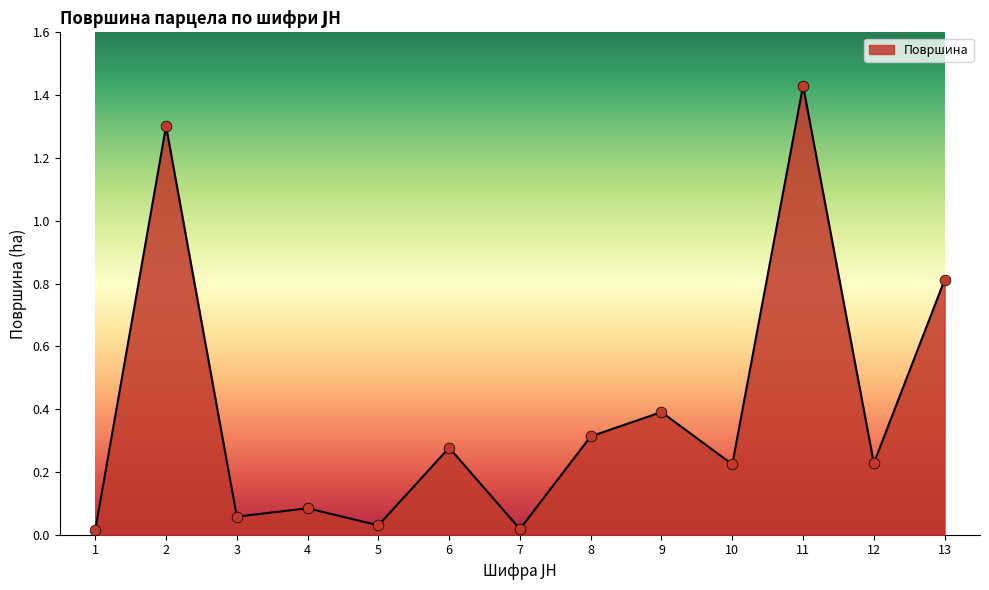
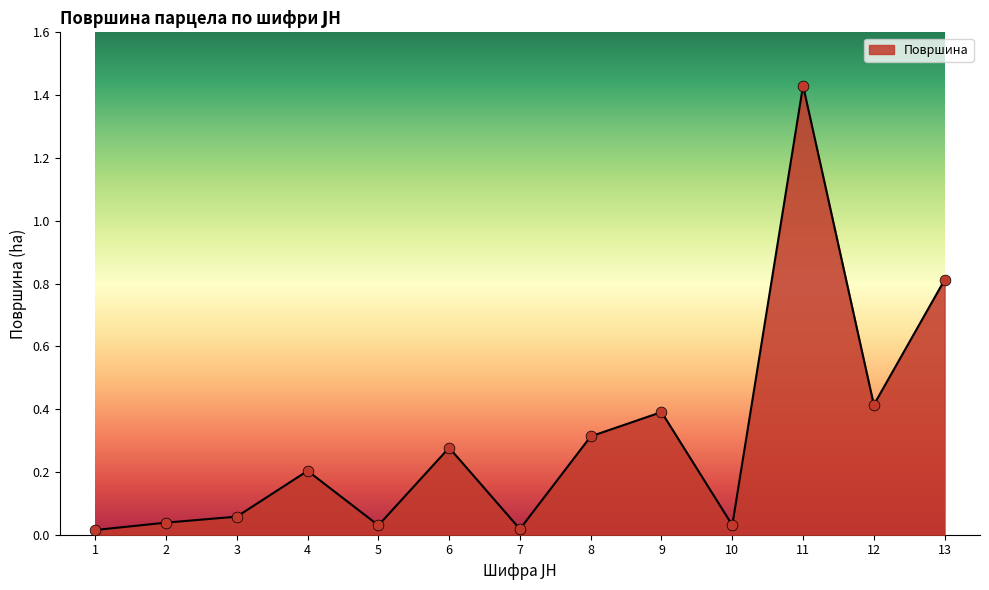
2: 1.30 -> 0.04
4: 0.08 -> 0.20
10: 0.22 -> 0.03
12: 0.23 -> 0.41
